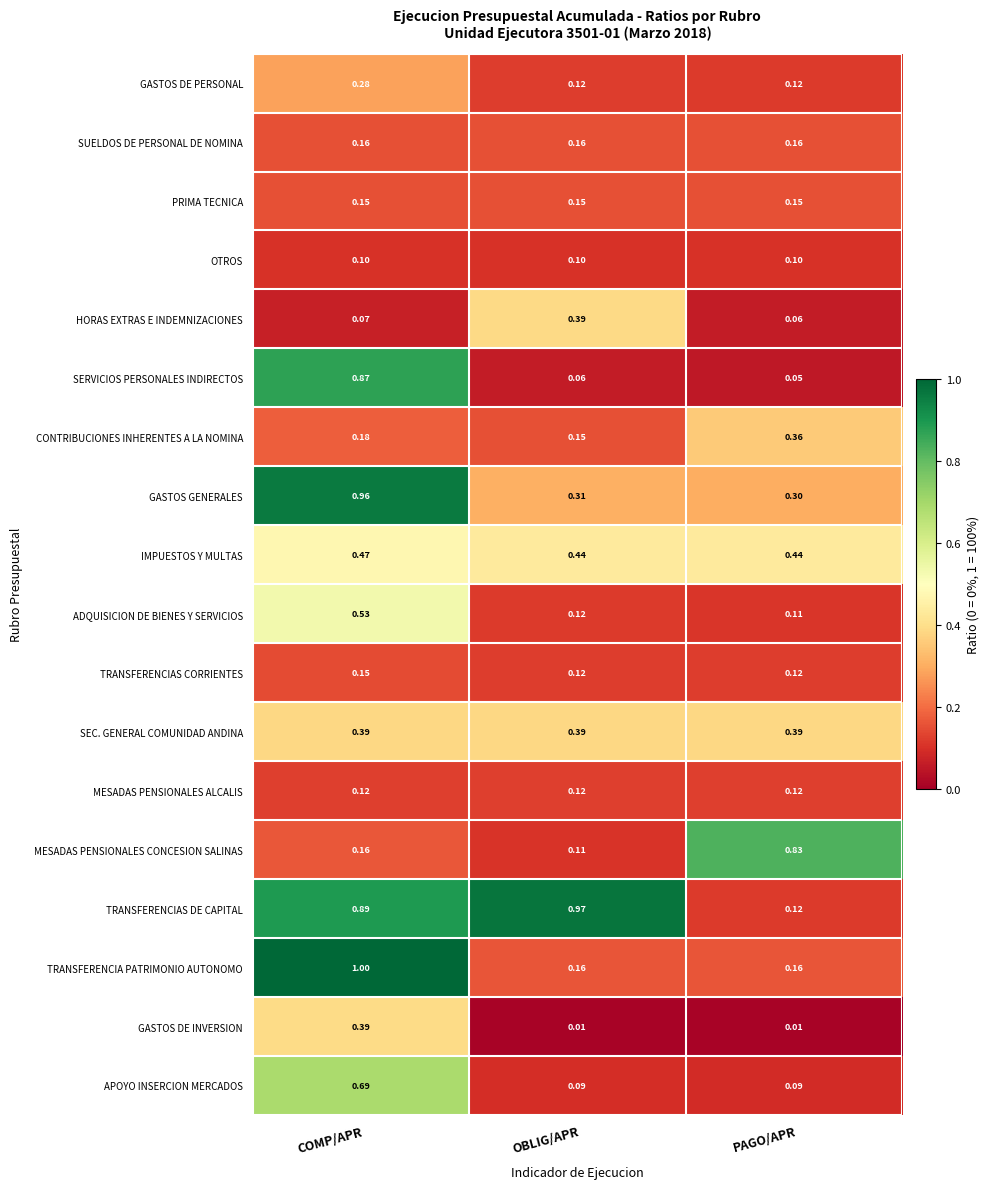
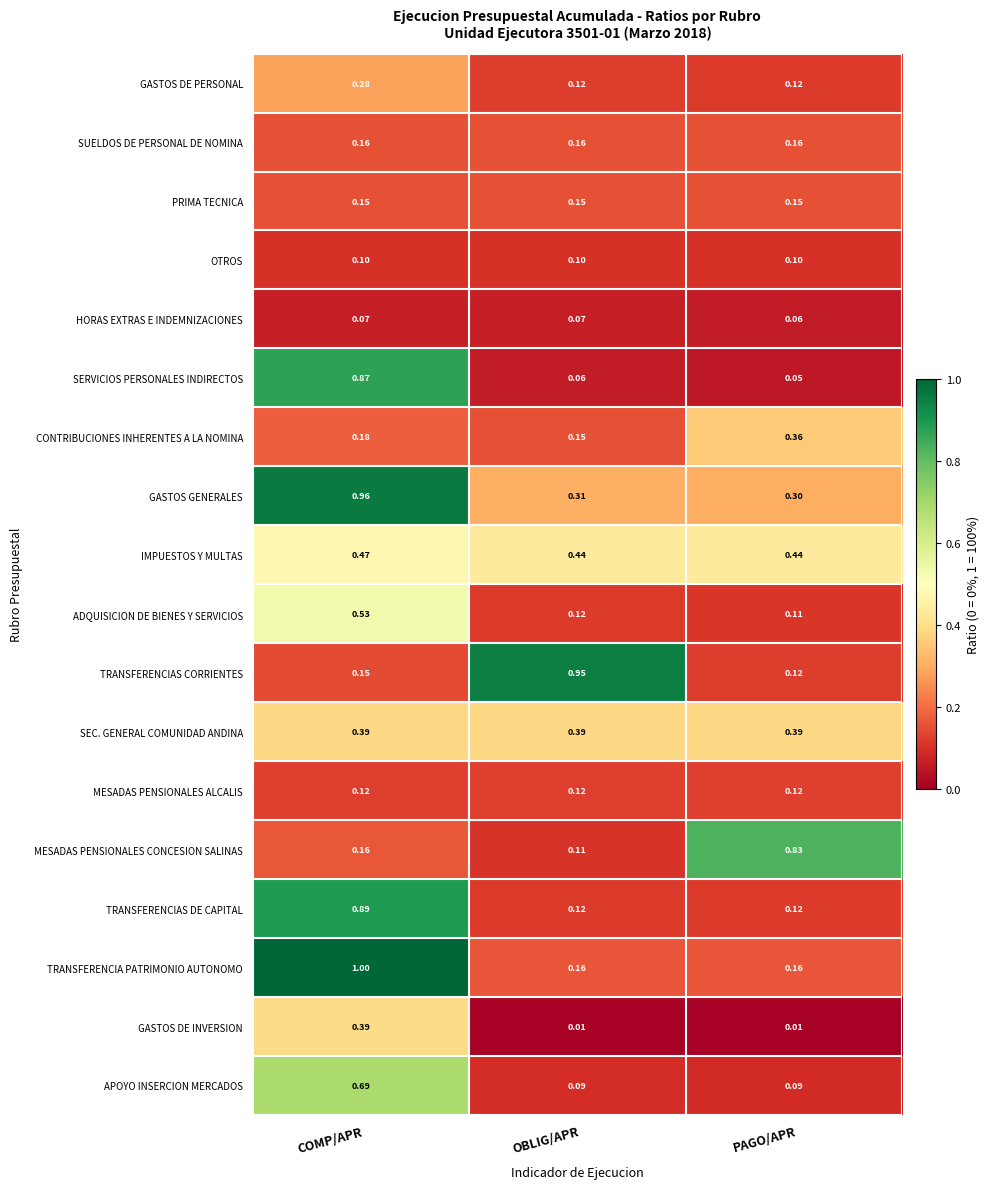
HORAS EXTRAS E INDEMNIZACIONES, OBLIG/APR: 0.39 -> 0.07
TRANSFERENCIAS CORRIENTES, OBLIG/APR: 0.12 -> 0.95
TRANSFERENCIAS DE CAPITAL, OBLIG/APR: 0.97 -> 0.12
